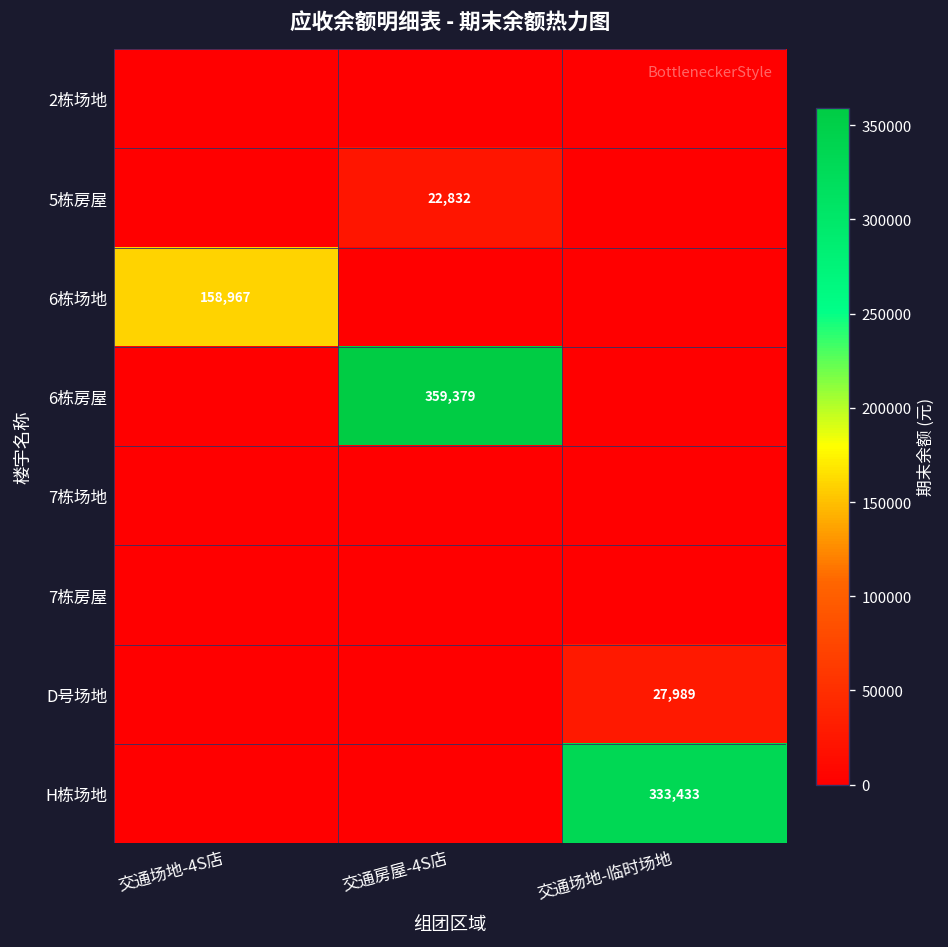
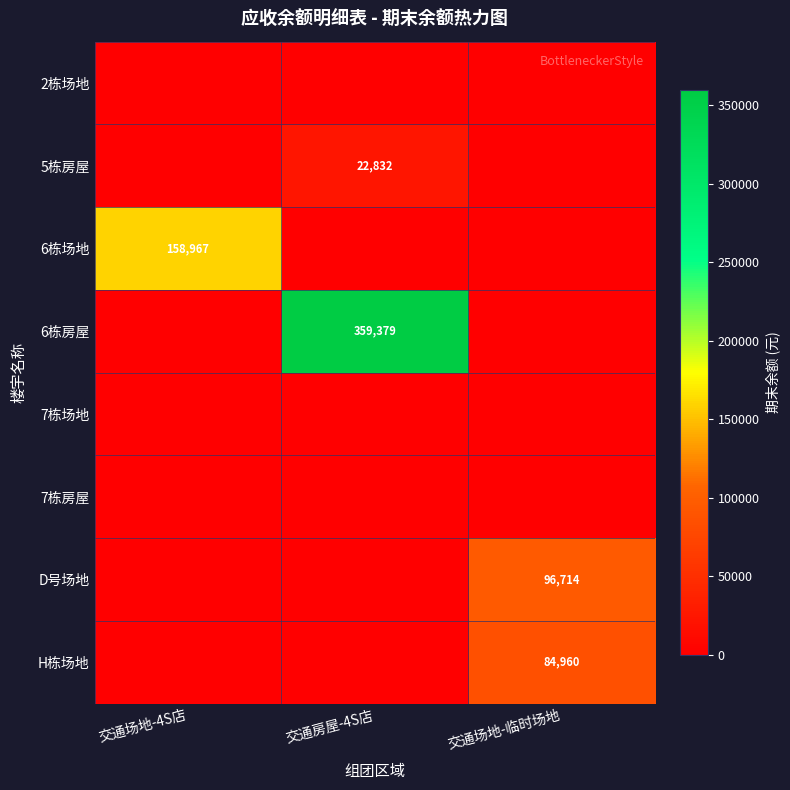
D号场地, 交通场地-临时场地: 27,989 -> 96,714
H栋场地, 交通场地-临时场地: 333,433 -> 84,960
